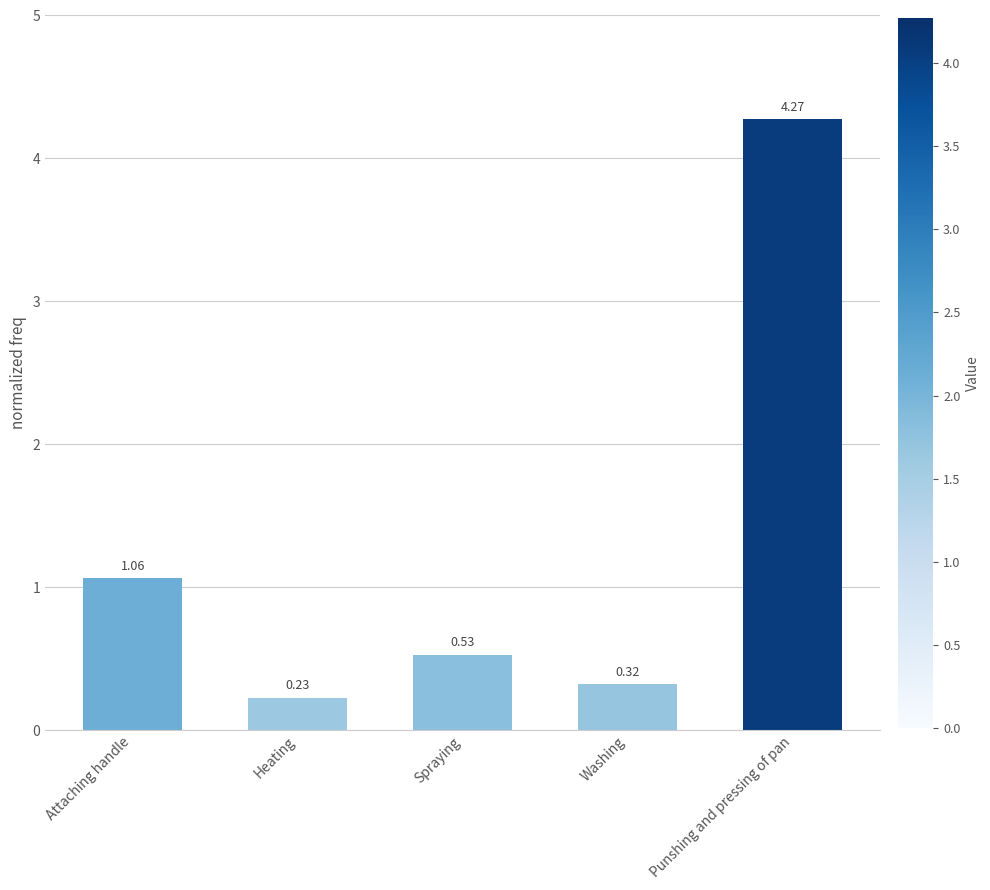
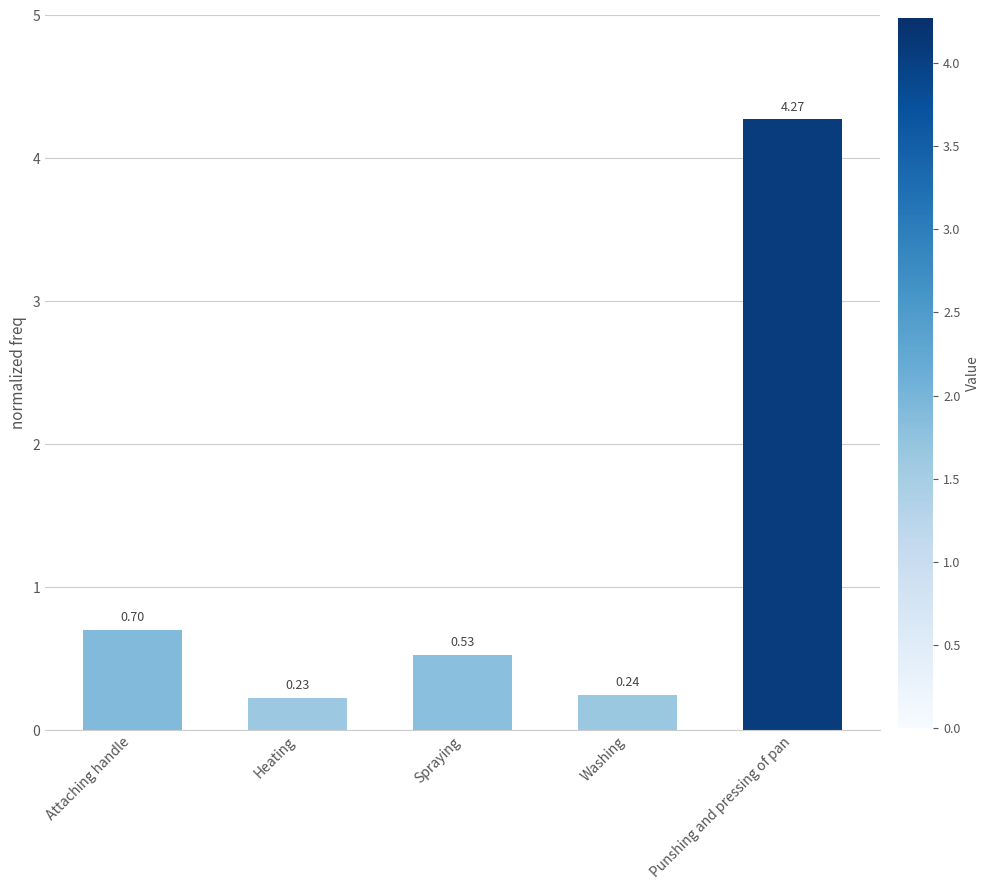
Attaching handle: 1.06 -> 0.70
Washing: 0.32 -> 0.24
